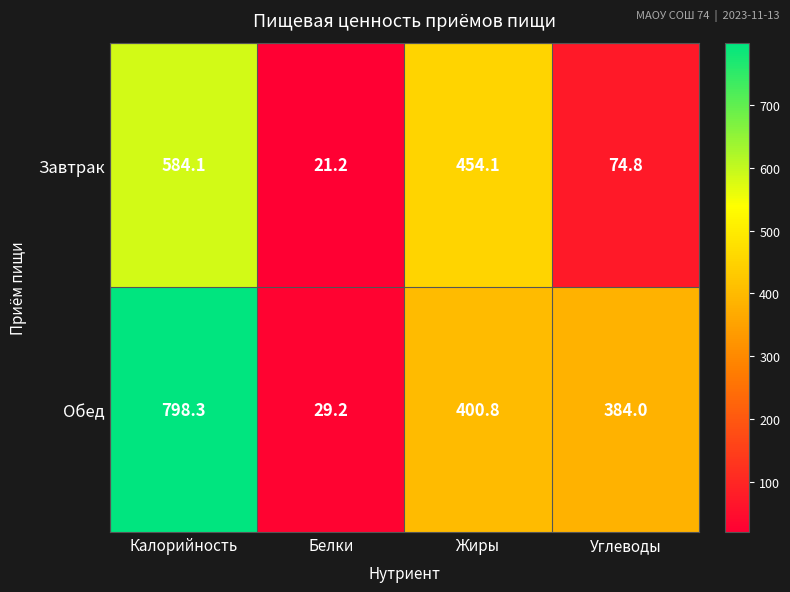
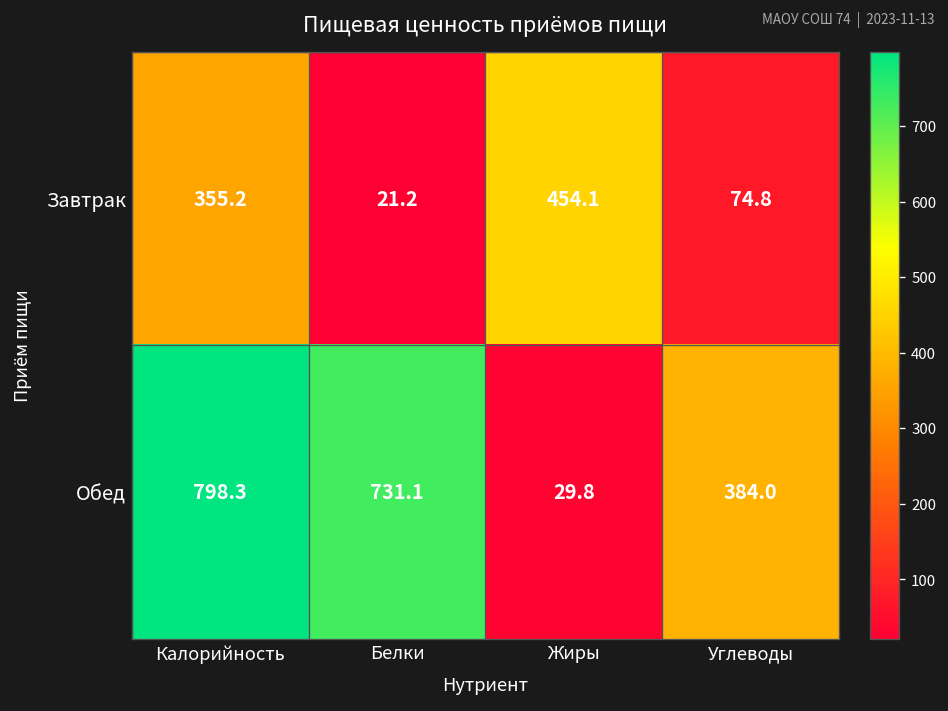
Завтрак, Калорийность: 584.1 -> 355.2
Обед, Белки: 29.2 -> 731.1
Обед, Жиры: 400.8 -> 29.8
